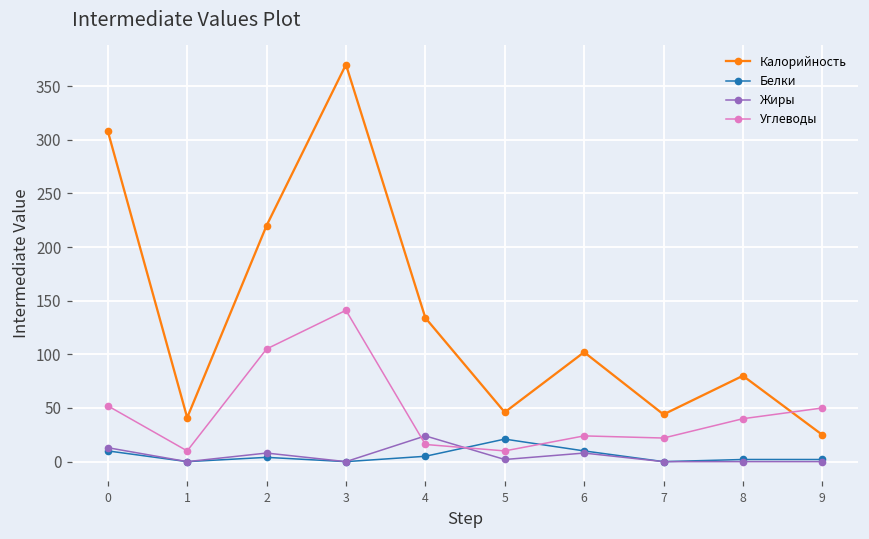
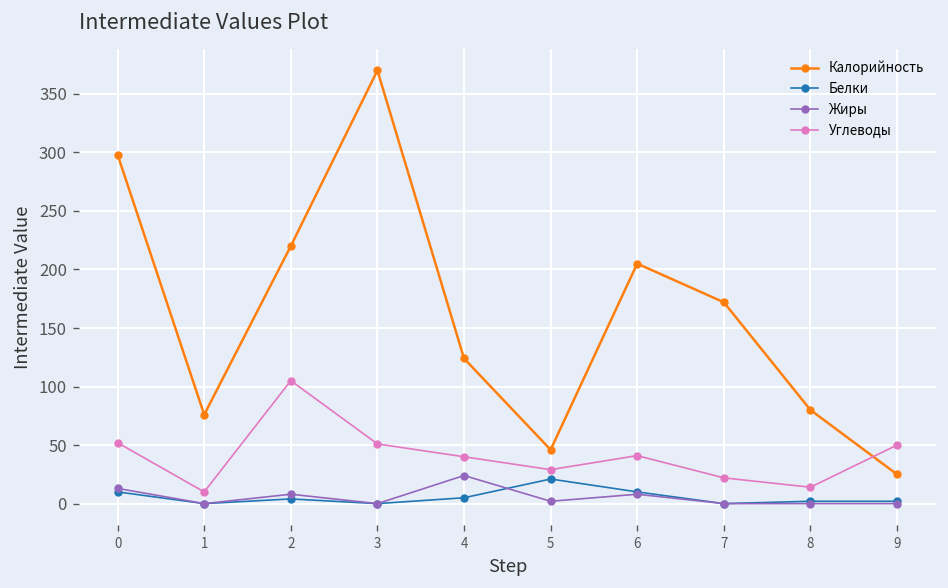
Калорийность, 0: 310 -> 300
Калорийность, 1: 40 -> 80
Углеводы, 3: 140 -> 50
Калорийность, 4: 130 -> 120
Углеводы, 4: 20 -> 40
Углеводы, 5: 10 -> 30
Калорийность, 6: 100 -> 210
Углеводы, 6: 20 -> 40
Калорийность, 7: 40 -> 170
Углеводы, 8: 40 -> 10
